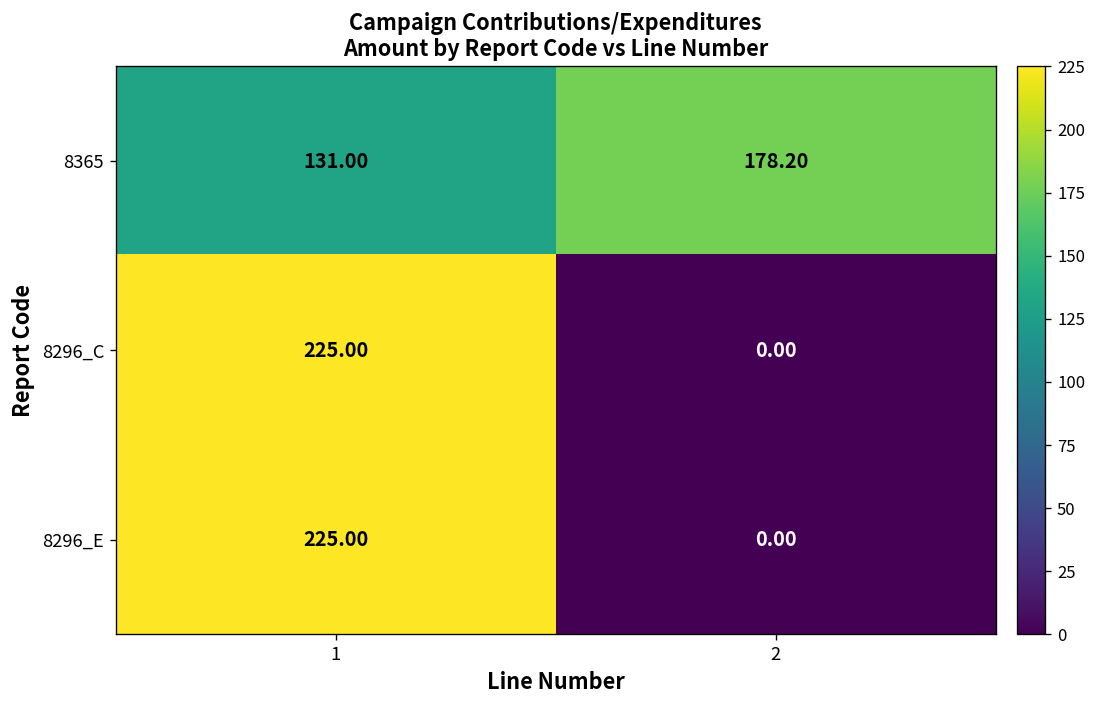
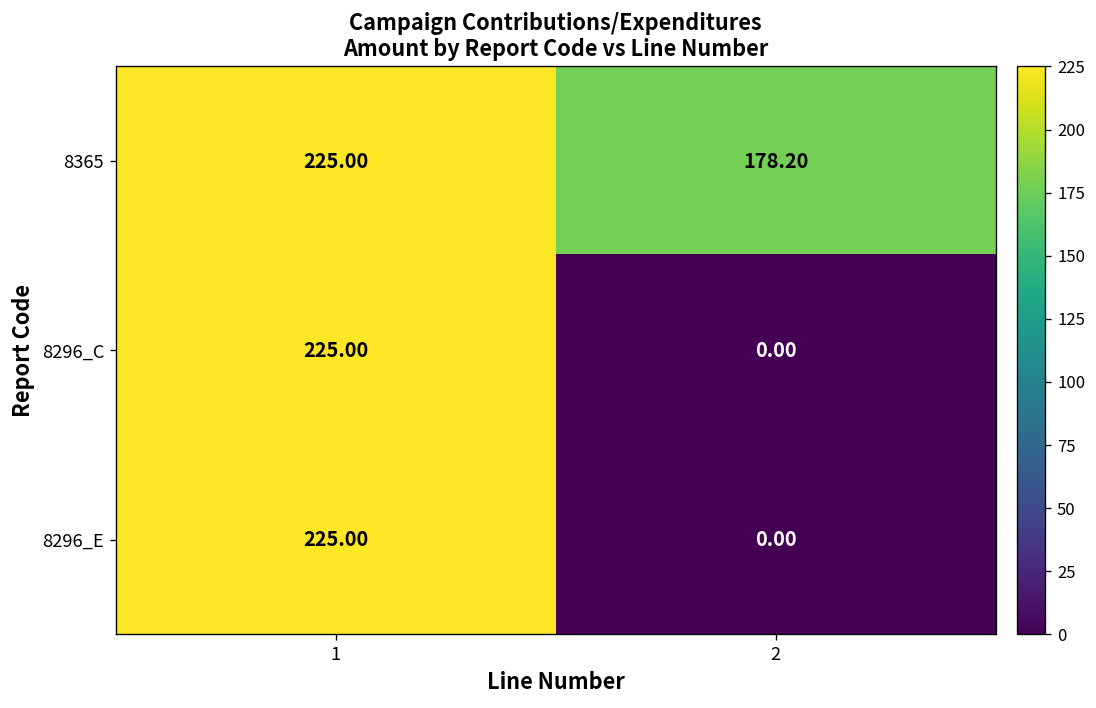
8365, 1: 131.00 -> 225.00
